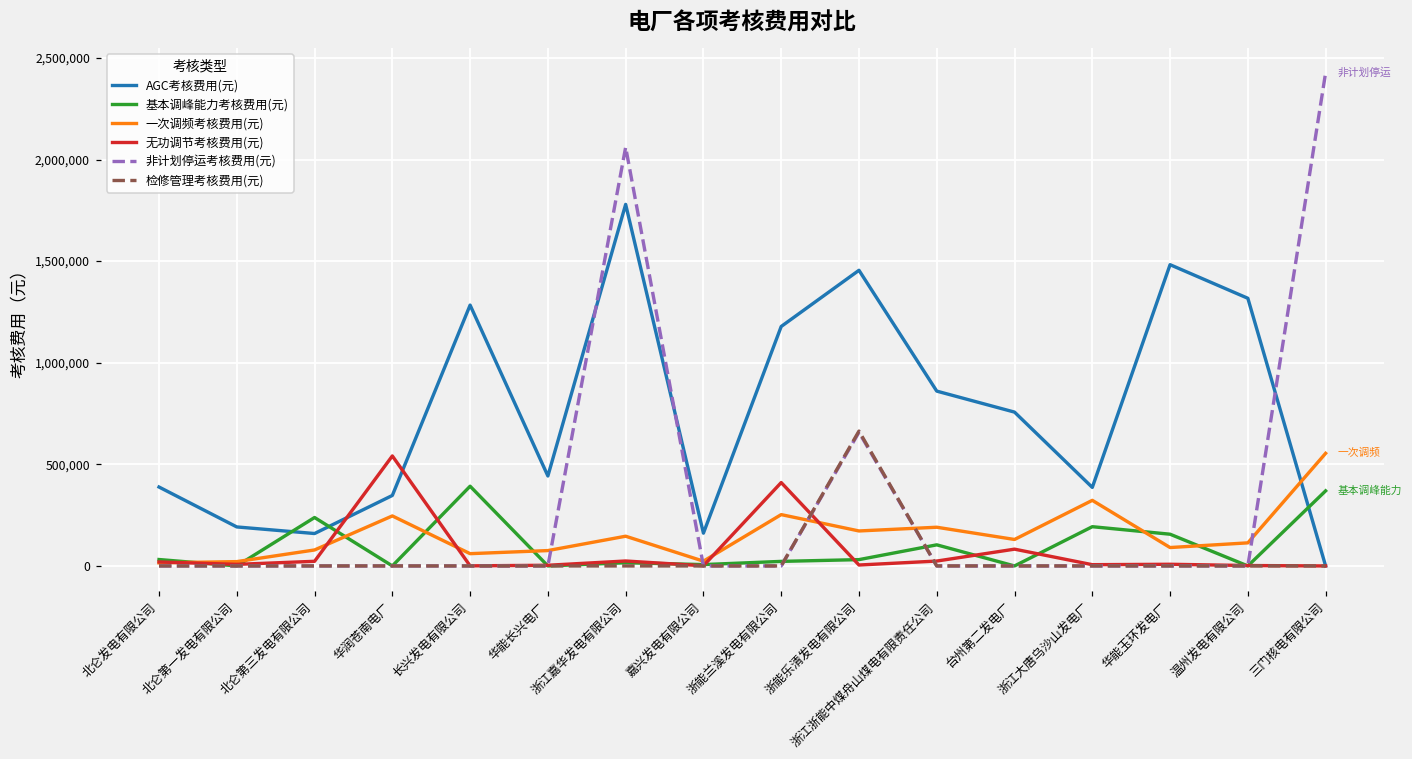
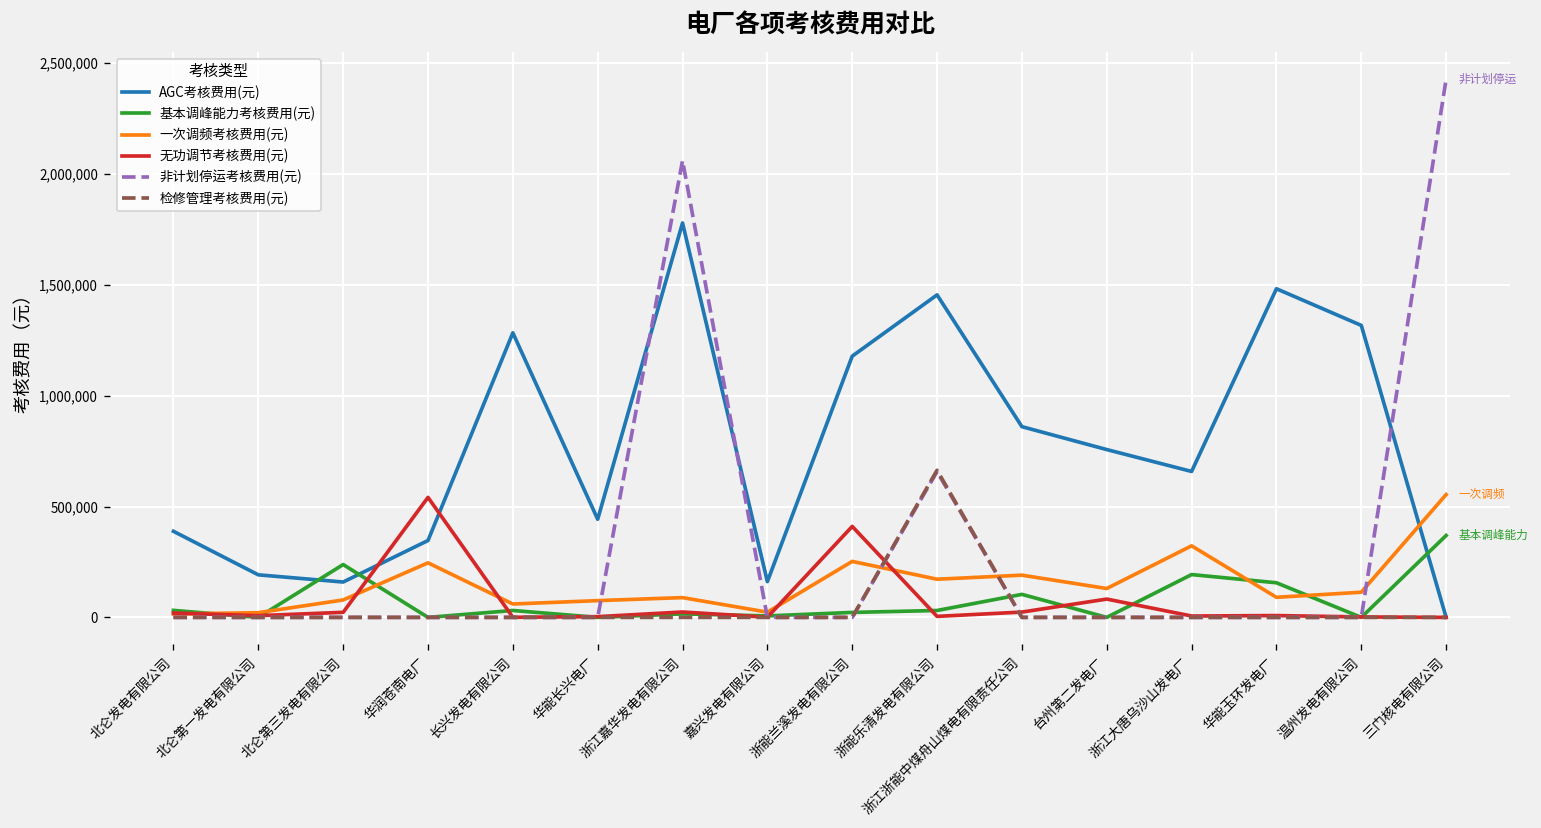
基本调峰能力考核费用(元), 长兴发电有限公司: 390,000 -> 30,000
一次调频考核费用(元), 浙江嘉华发电有限公司: 150,000 -> 90,000
AGC考核费用(元), 浙江大唐乌沙山发电厂: 390,000 -> 660,000
